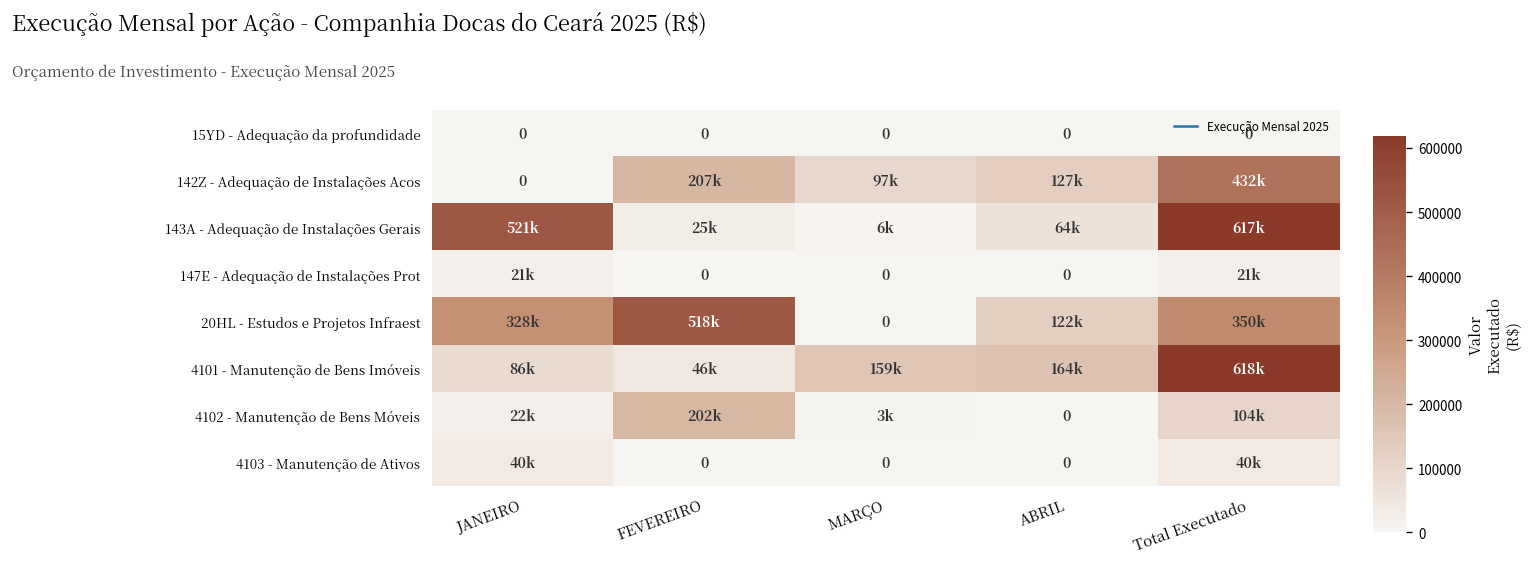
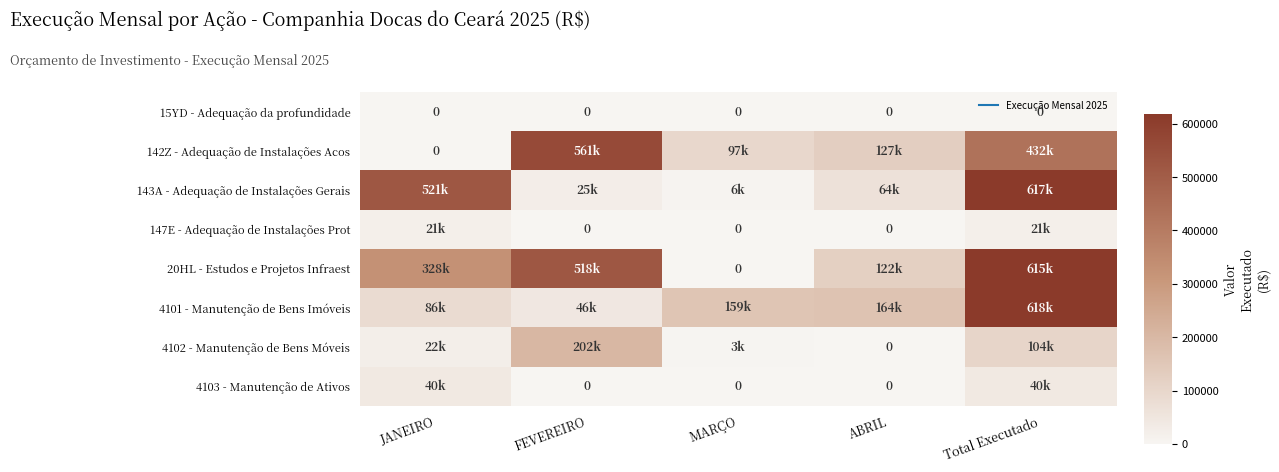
142Z - Adequação de Instalações Acos, FEVEREIRO: 207k -> 561k
20HL - Estudos e Projetos Infraest, Total Executado: 350k -> 615k
